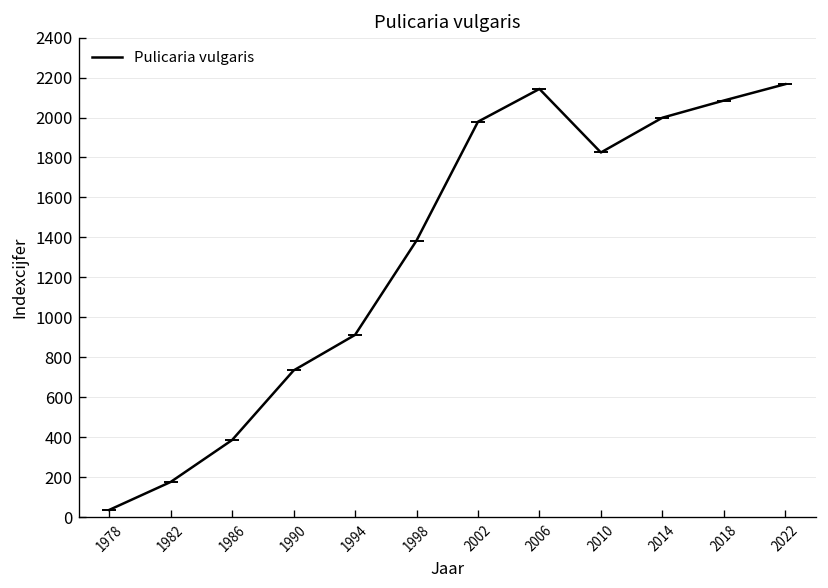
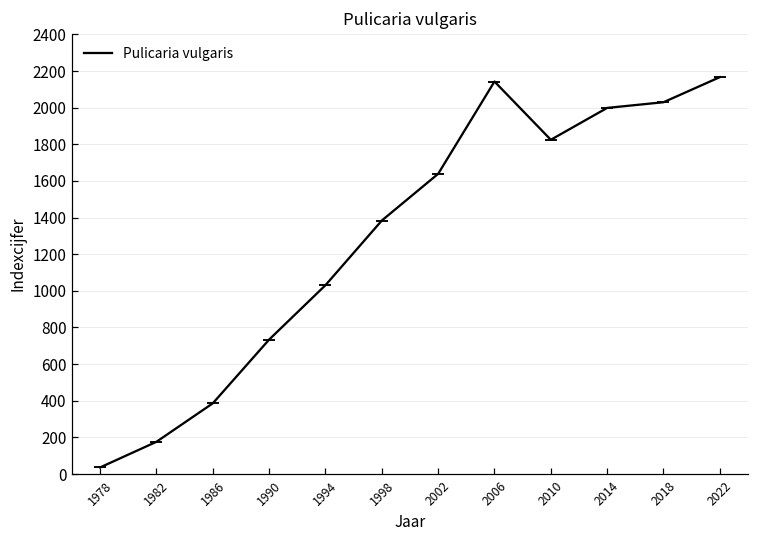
1994: 910 -> 1030
2002: 1980 -> 1640
2018: 2090 -> 2030
